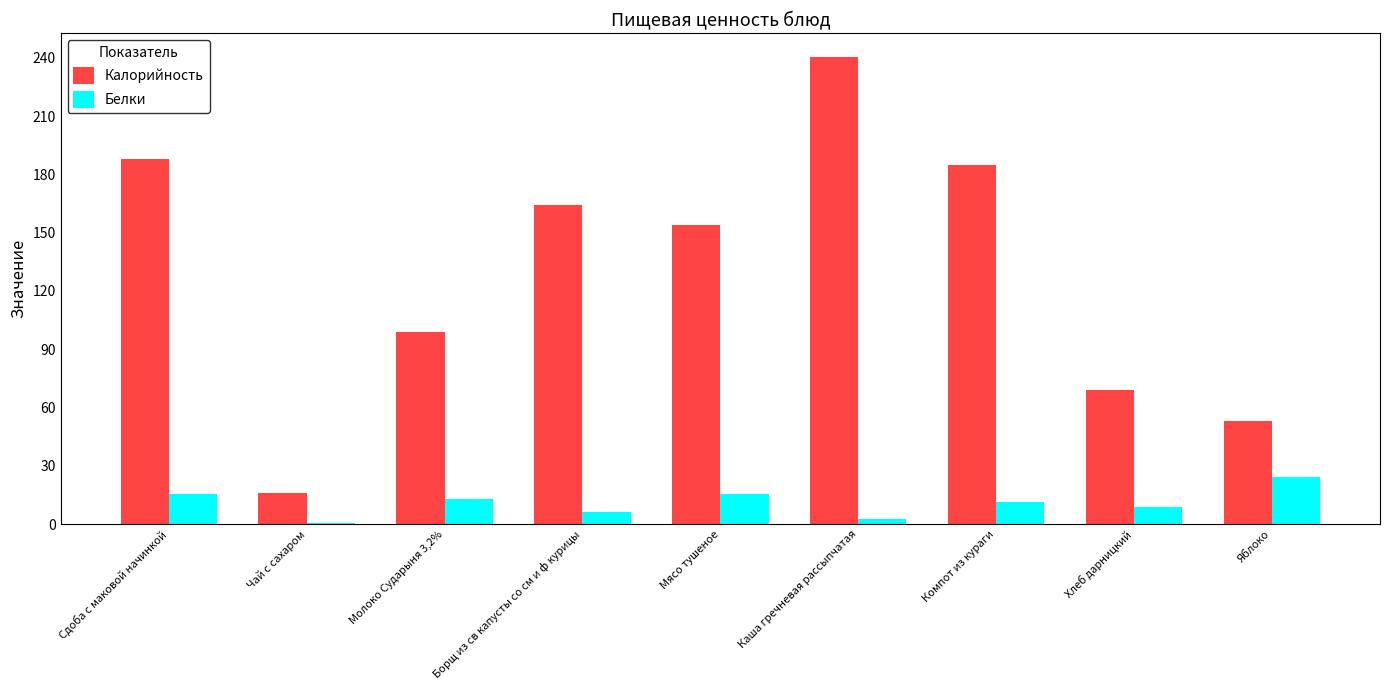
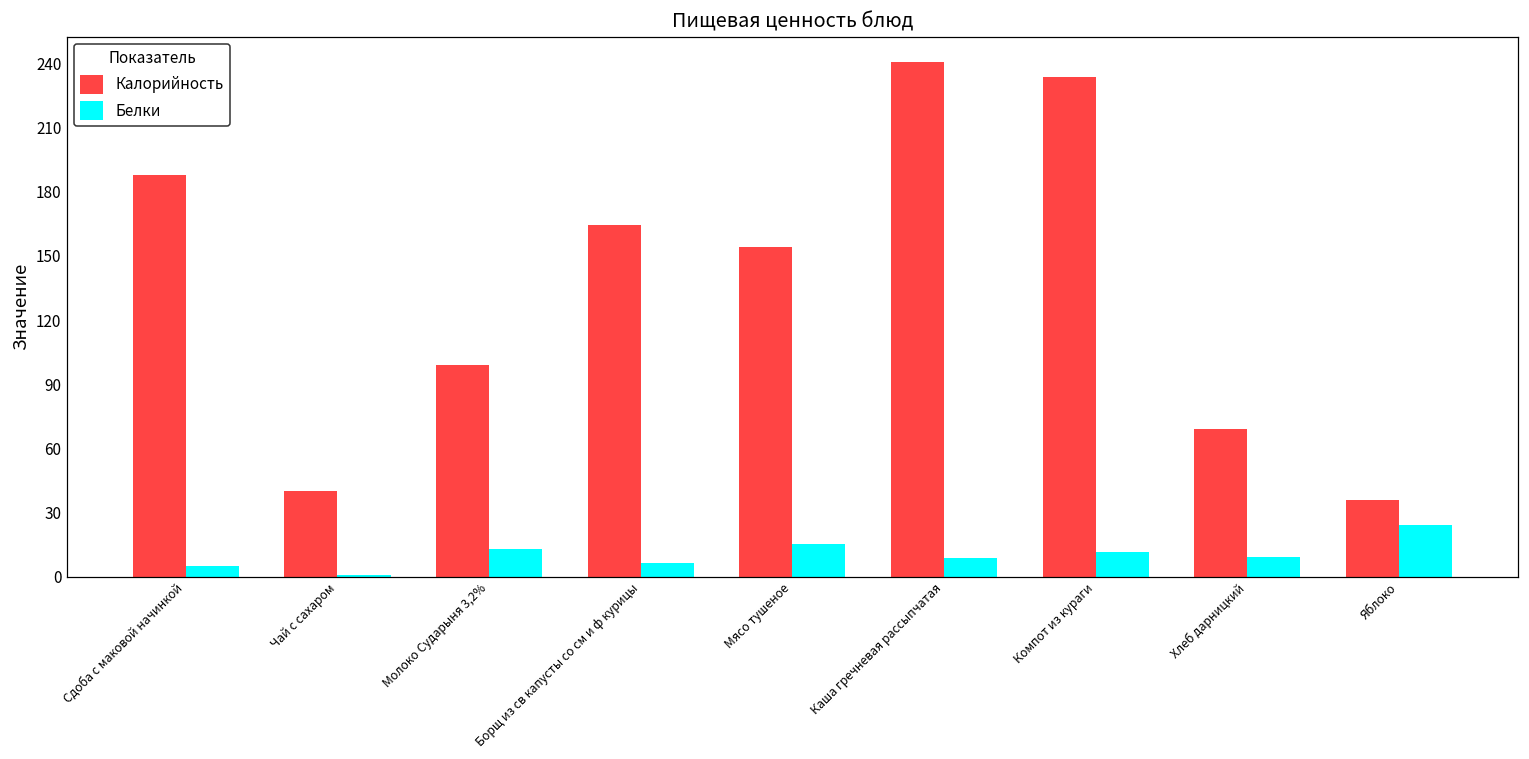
Белки, Сдоба с маковой начинкой: 15 -> 5
Калорийность, Чай с сахаром: 16 -> 40
Белки, Каша гречневая рассыпчатая: 2 -> 9
Калорийность, Компот из кураги: 185 -> 234
Калорийность, Яблоко: 53 -> 36
